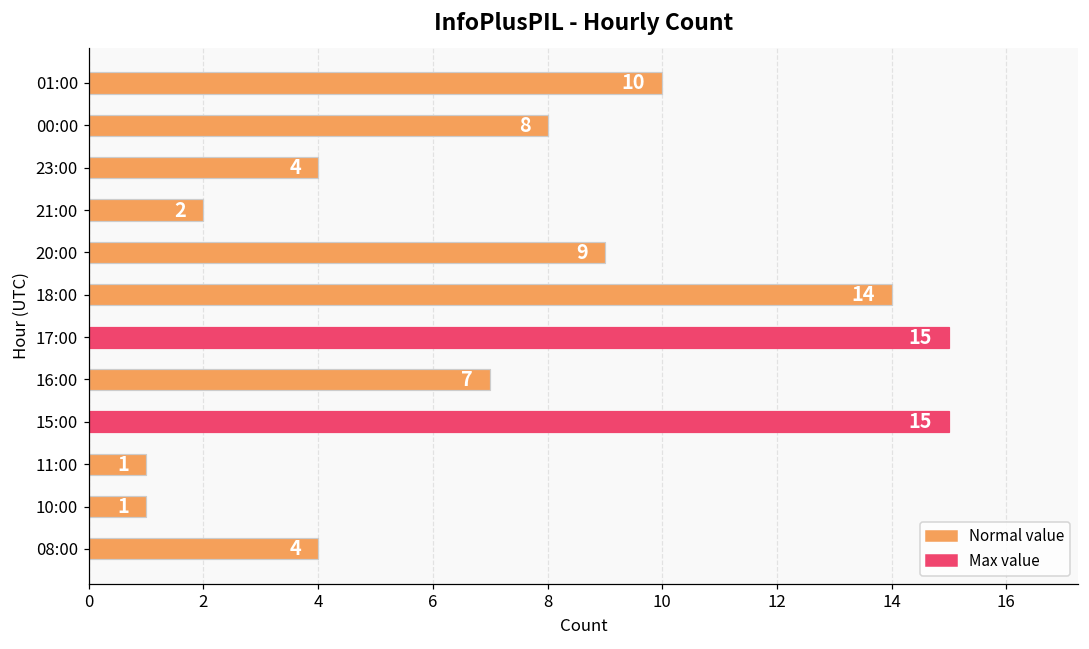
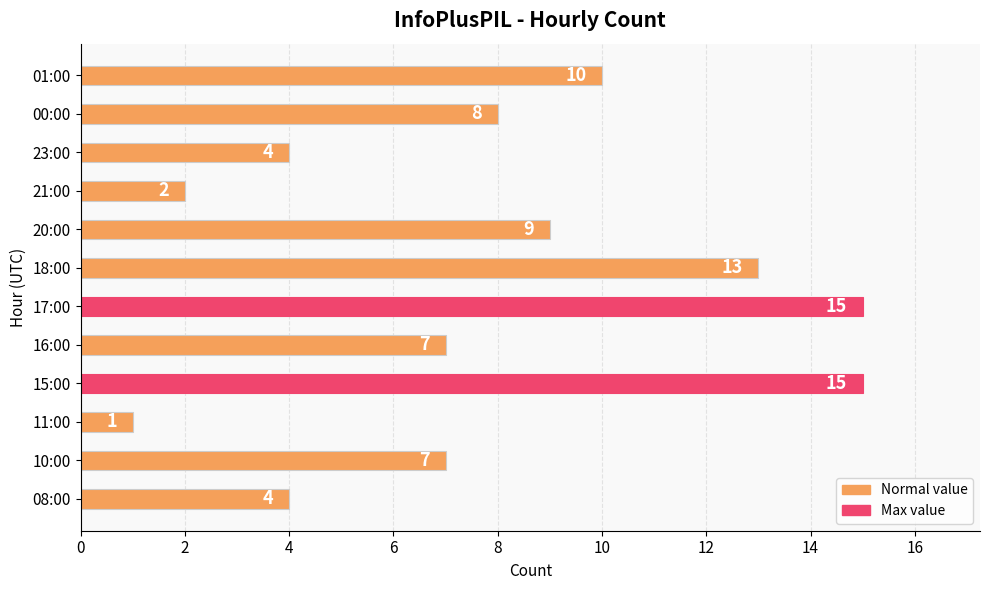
18:00: 14 -> 13
10:00: 1 -> 7
